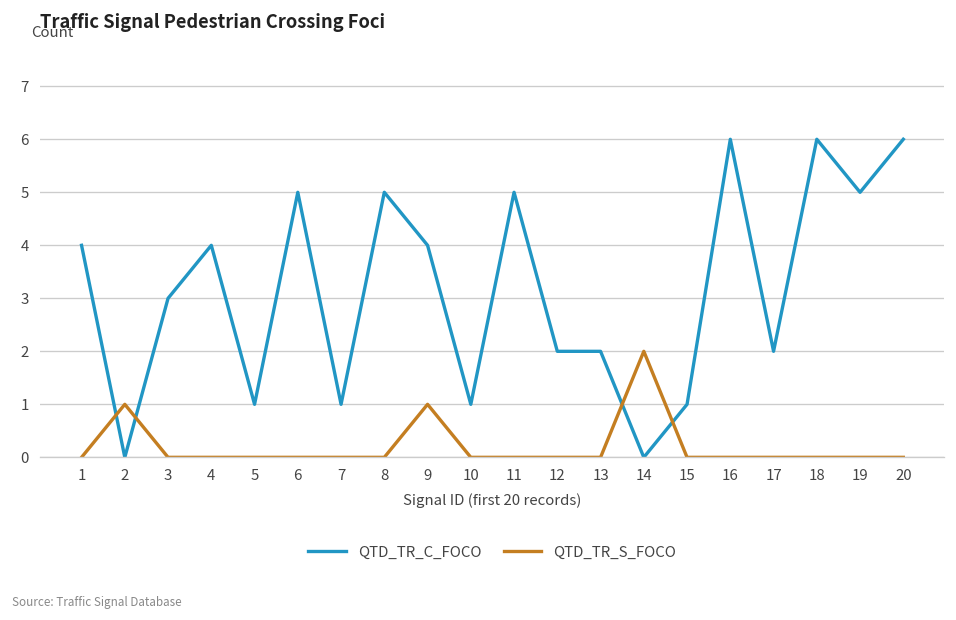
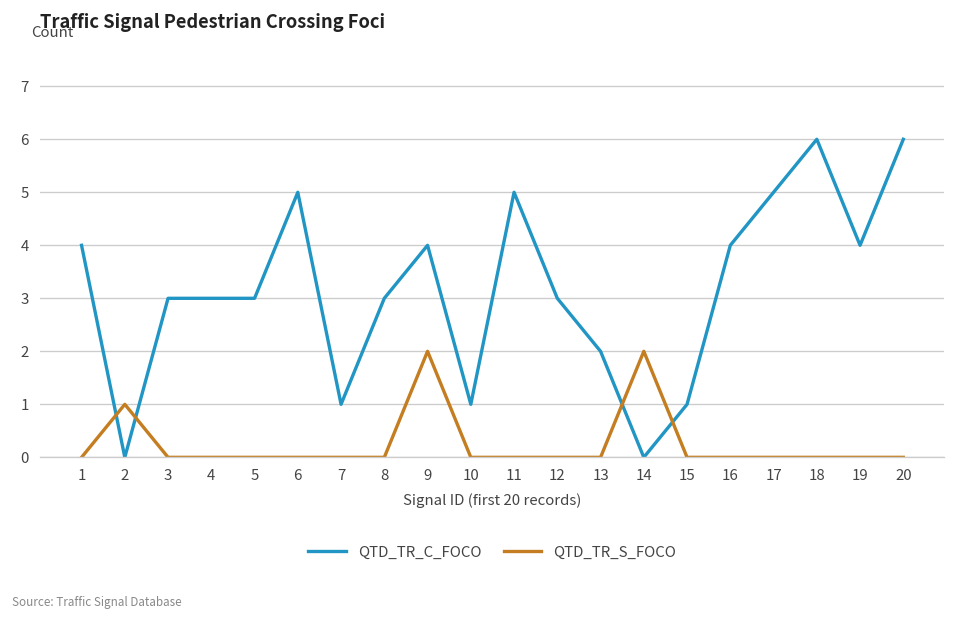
QTD_TR_C_FOCO, 4: 4 -> 3
QTD_TR_C_FOCO, 5: 1 -> 3
QTD_TR_C_FOCO, 8: 5 -> 3
QTD_TR_S_FOCO, 9: 1 -> 2
QTD_TR_C_FOCO, 12: 2 -> 3
QTD_TR_C_FOCO, 16: 6 -> 4
QTD_TR_C_FOCO, 17: 2 -> 5
QTD_TR_C_FOCO, 19: 5 -> 4
